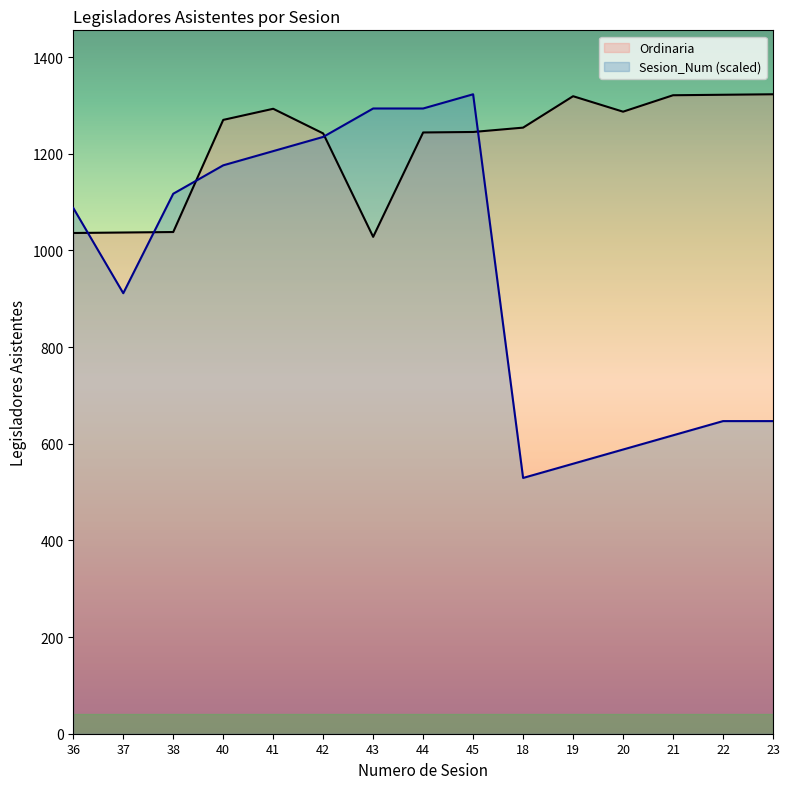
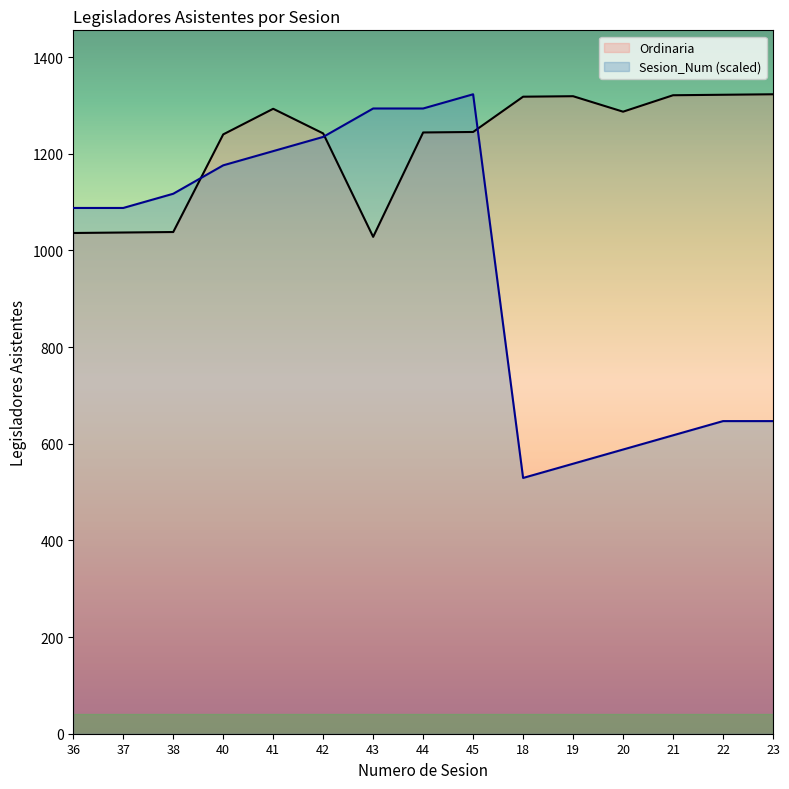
Sesion_Num (scaled), 37: 910 -> 1090
Ordinaria, 40: 1270 -> 1240
Ordinaria, 18: 1250 -> 1320
